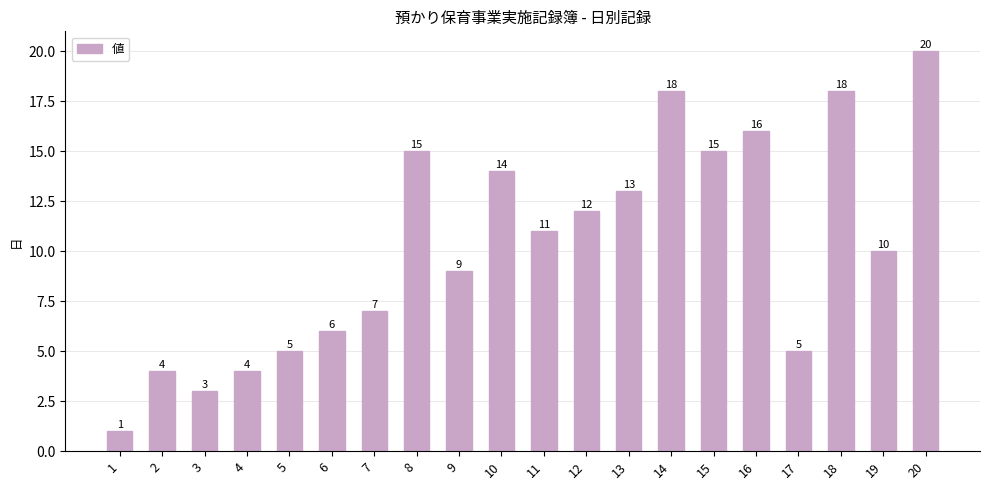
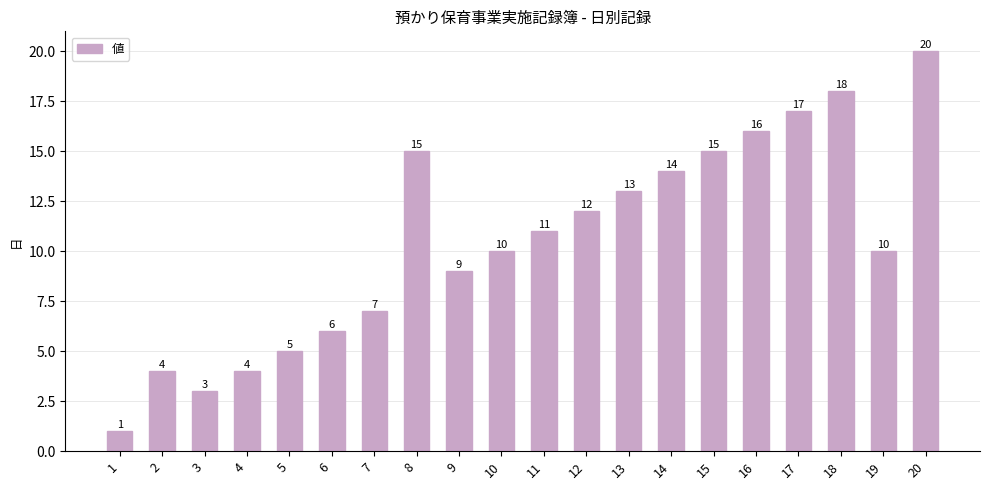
10: 14 -> 10
14: 18 -> 14
17: 5 -> 17
